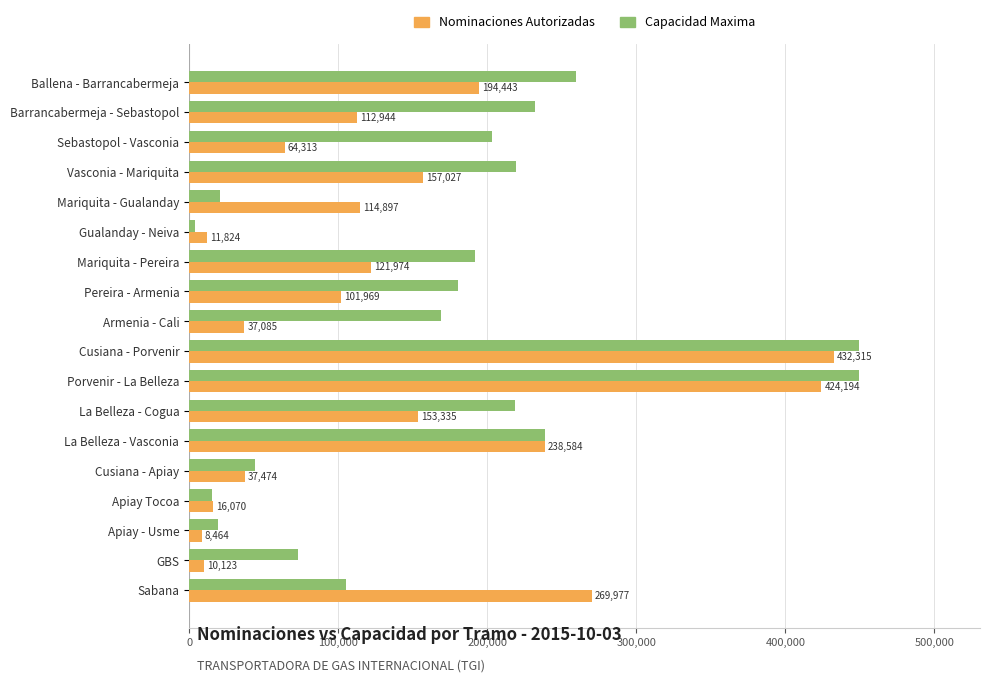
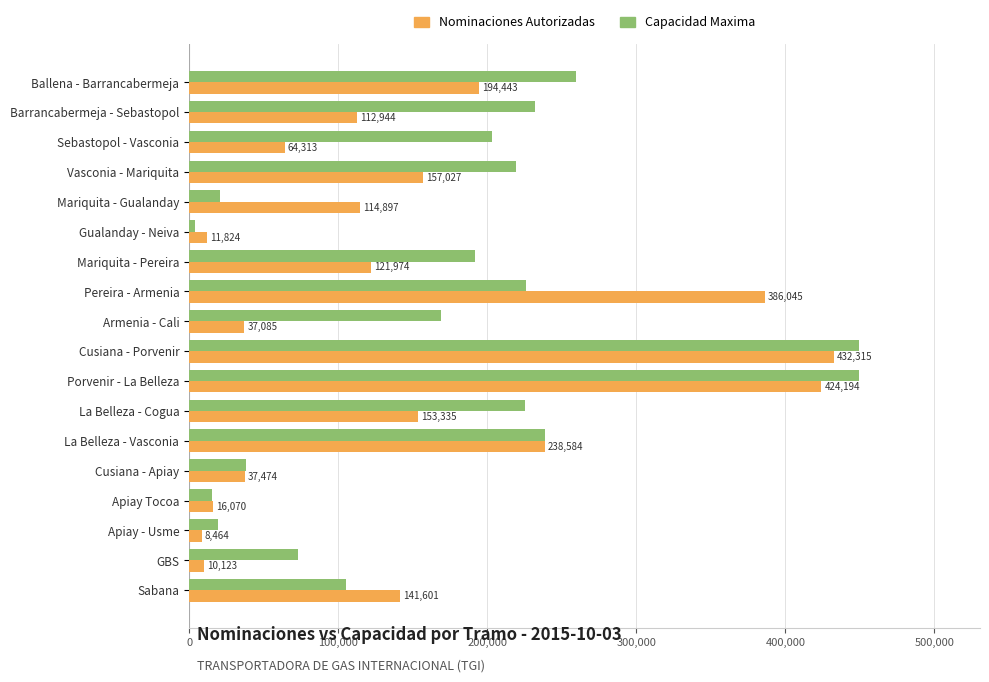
Capacidad Maxima, Pereira - Armenia: 181,000 -> 226,000
Nominaciones Autorizadas, Pereira - Armenia: 101,969 -> 386,045
Capacidad Maxima, La Belleza - Cogua: 219,000 -> 225,000
Capacidad Maxima, Cusiana - Apiay: 44,000 -> 38,000
Nominaciones Autorizadas, Sabana: 269,977 -> 141,601
